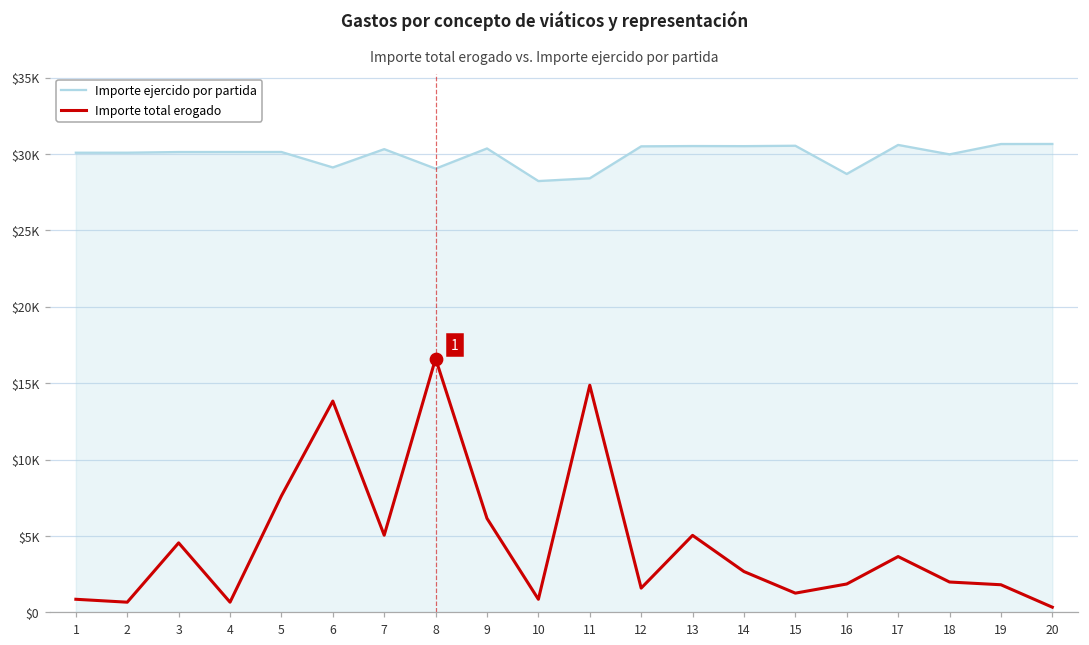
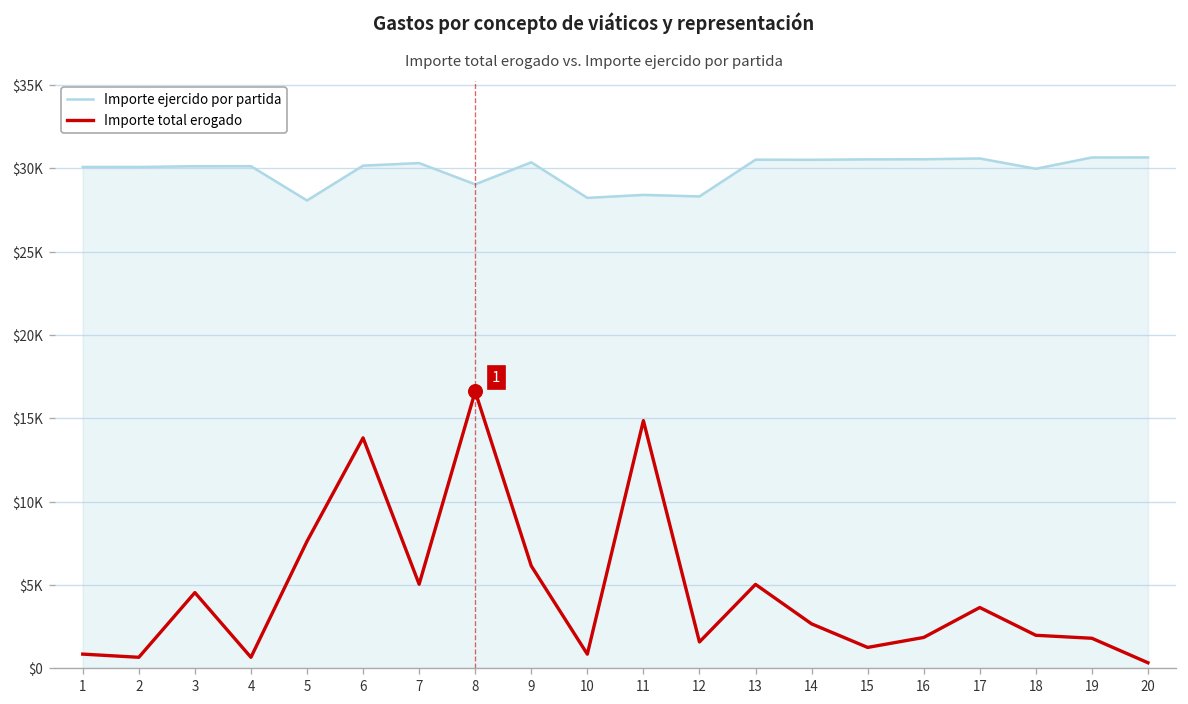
Importe ejercido por partida, 5: $30100 -> $28100
Importe ejercido por partida, 6: $29100 -> $30200
Importe ejercido por partida, 12: $30500 -> $28300
Importe ejercido por partida, 16: $28700 -> $30500
